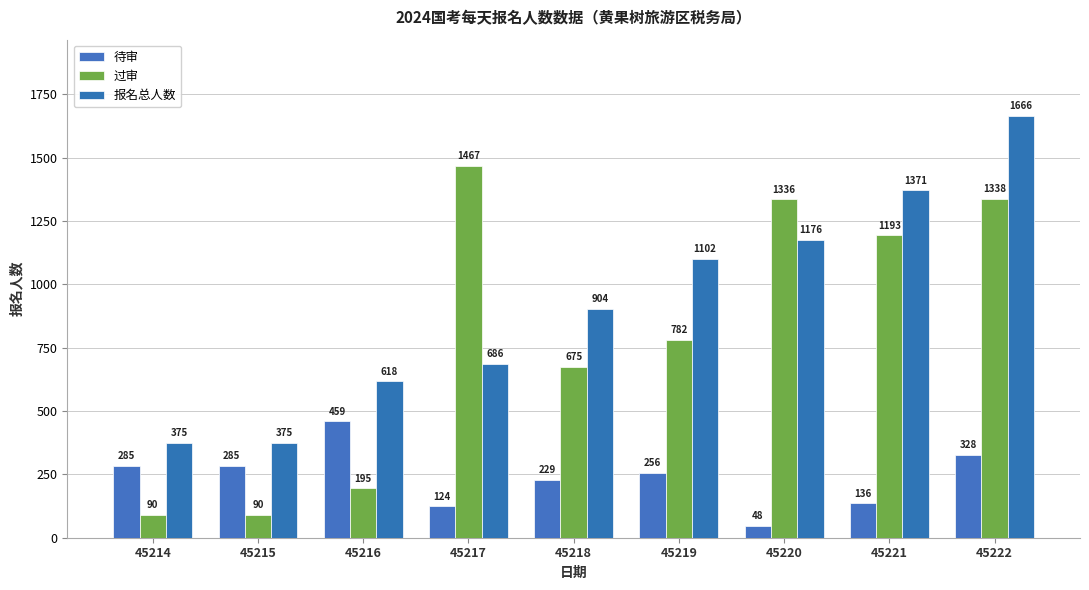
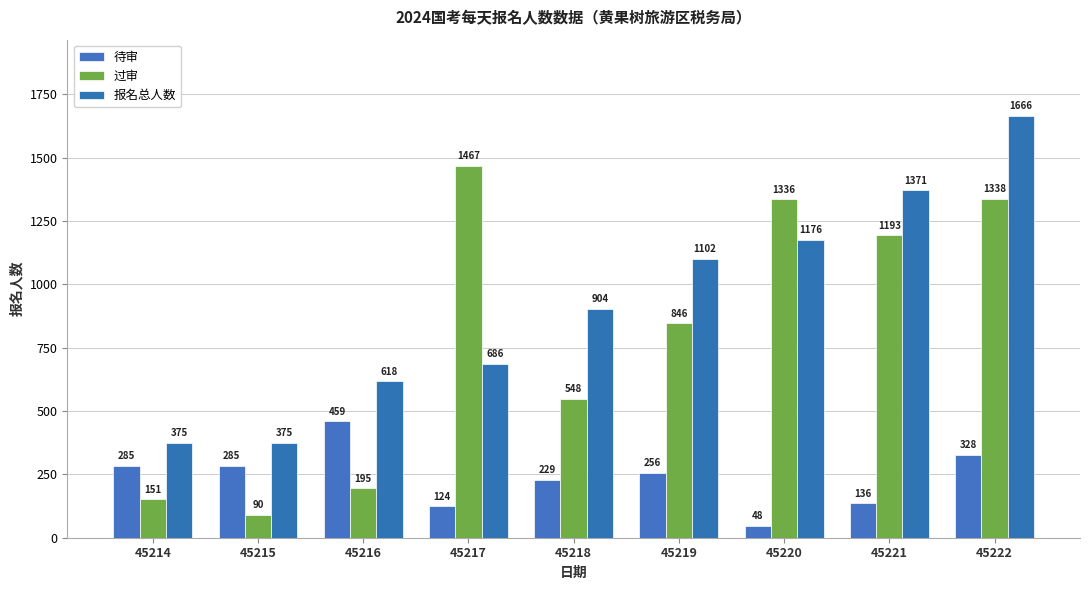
过审, 45214: 90 -> 151
过审, 45218: 675 -> 548
过审, 45219: 782 -> 846
